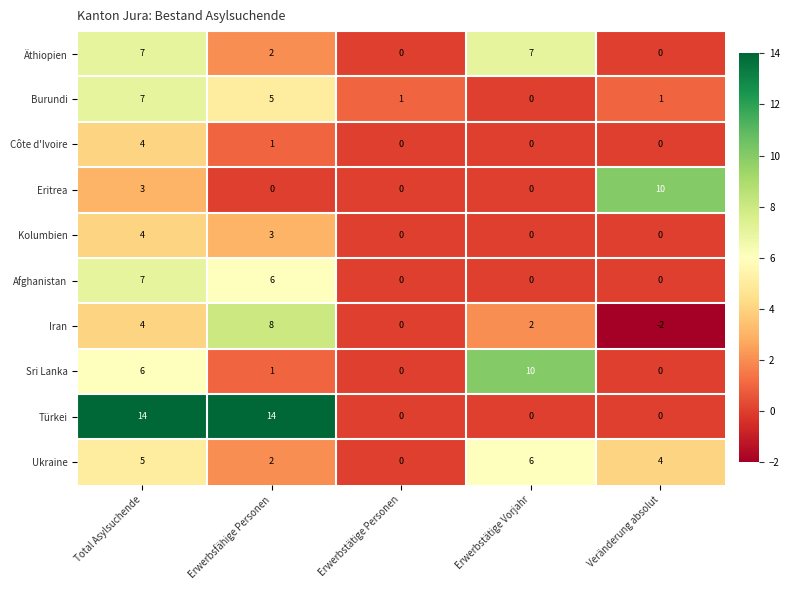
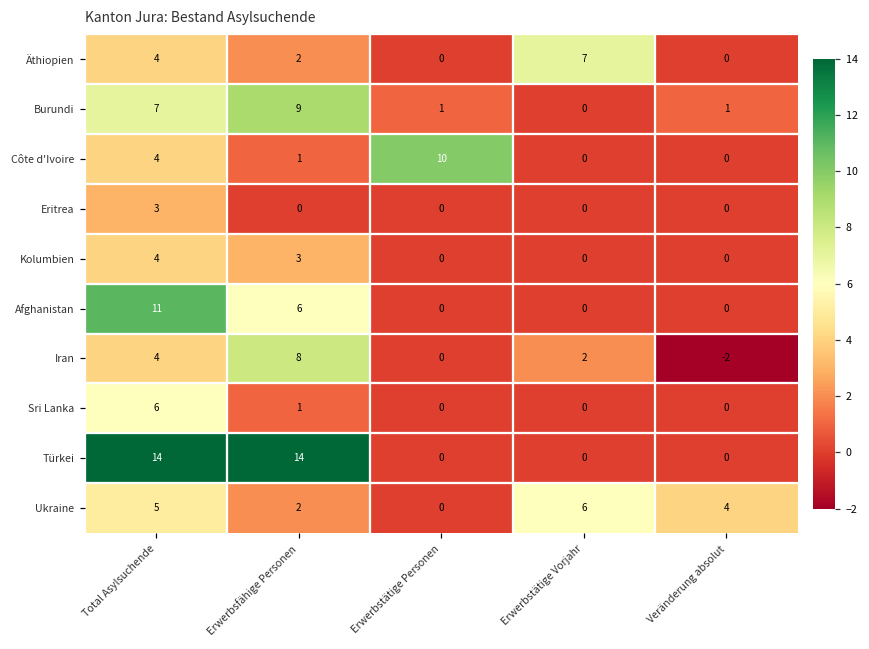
Äthiopien, Total Asylsuchende: 7 -> 4
Burundi, Erwerbsfähige Personen: 5 -> 9
Côte d'Ivoire, Erwerbstätige Personen: 0 -> 10
Eritrea, Veränderung absolut: 10 -> 0
Afghanistan, Total Asylsuchende: 7 -> 11
Sri Lanka, Erwerbstätige Vorjahr: 10 -> 0
